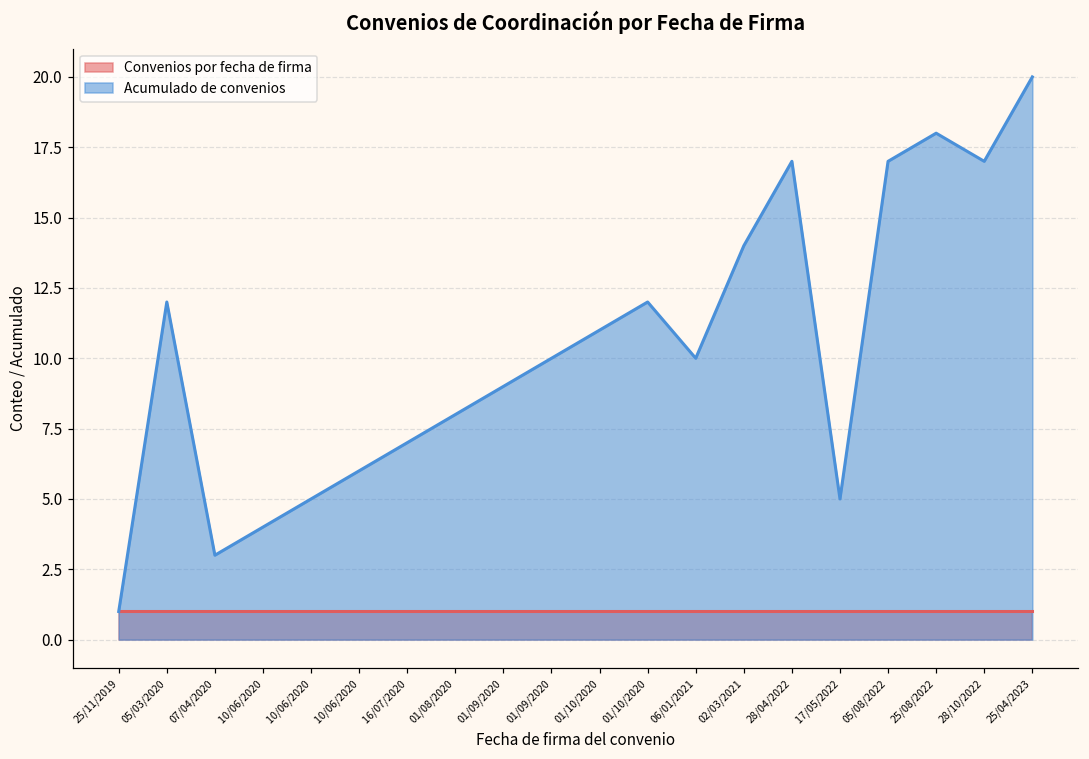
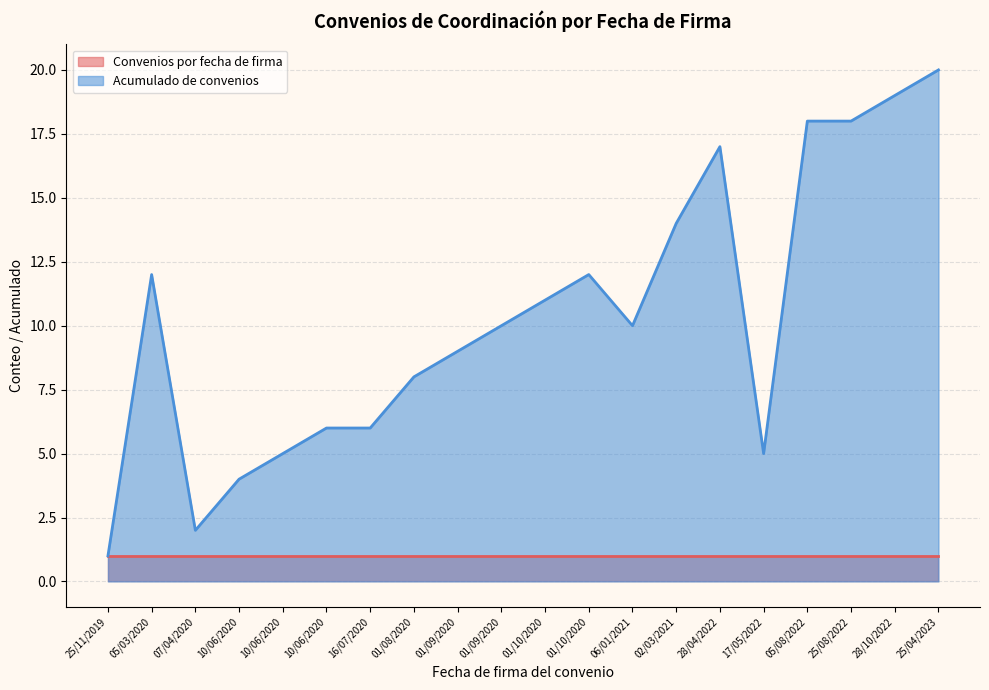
Acumulado de convenios, 07/04/2020: 3 -> 2
Acumulado de convenios, 16/07/2020: 7 -> 6
Acumulado de convenios, 05/08/2022: 17 -> 18
Acumulado de convenios, 28/10/2022: 17 -> 19
